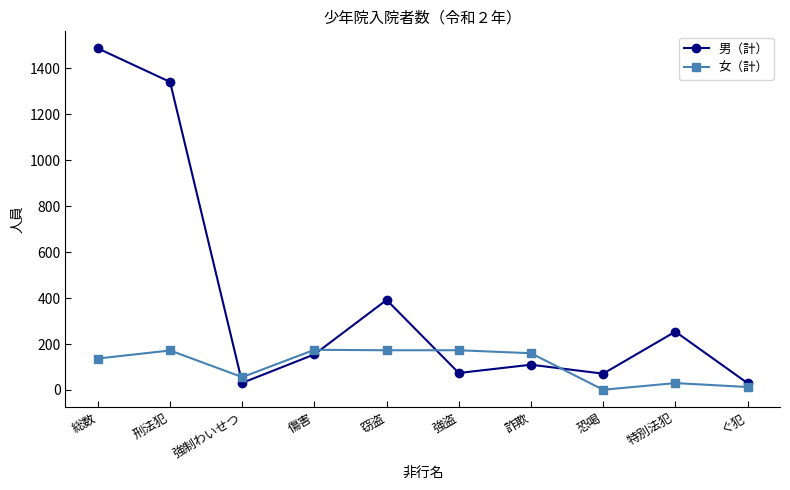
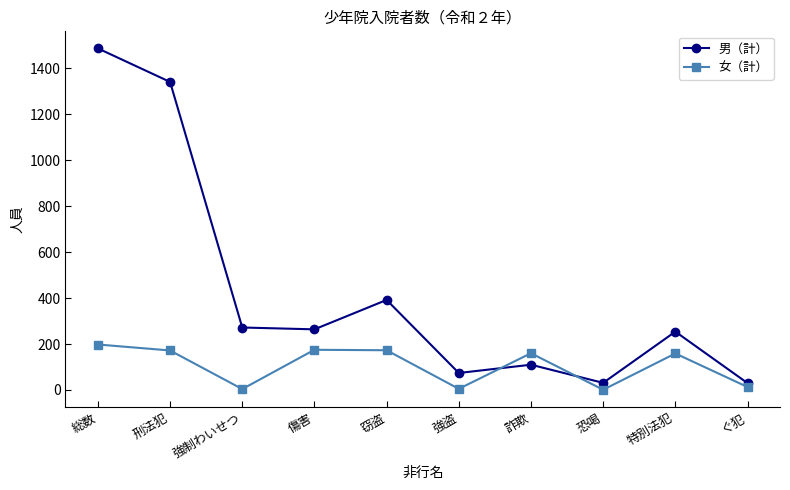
女（計）, 総数: 140 -> 200
男（計）, 強制わいせつ: 30 -> 270
女（計）, 強制わいせつ: 60 -> 0
男（計）, 傷害: 160 -> 260
女（計）, 強盗: 170 -> 10
男（計）, 恐喝: 70 -> 30
女（計）, 特別法犯: 30 -> 160
